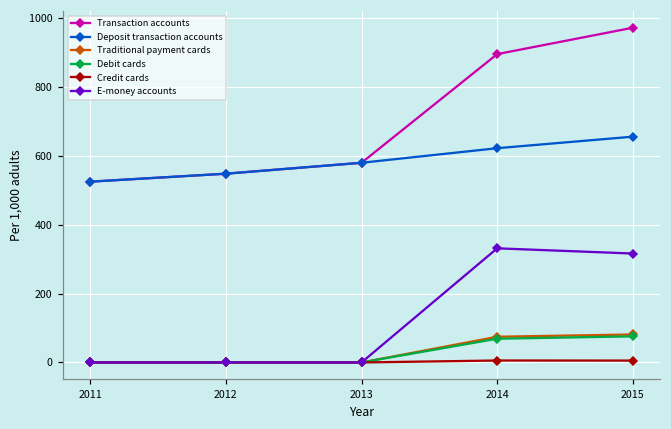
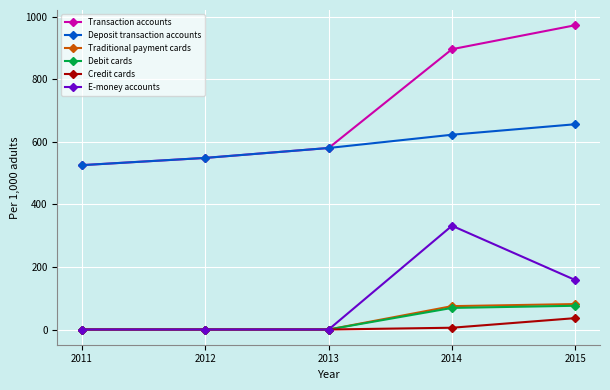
Credit cards, 2015: 10 -> 40
E-money accounts, 2015: 320 -> 160
